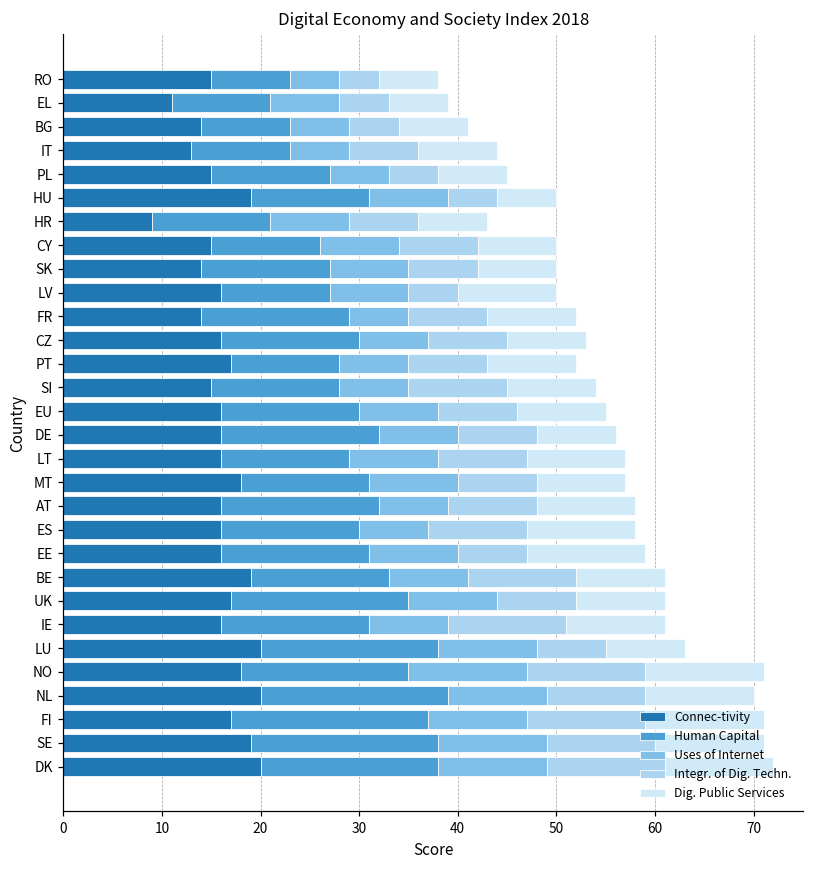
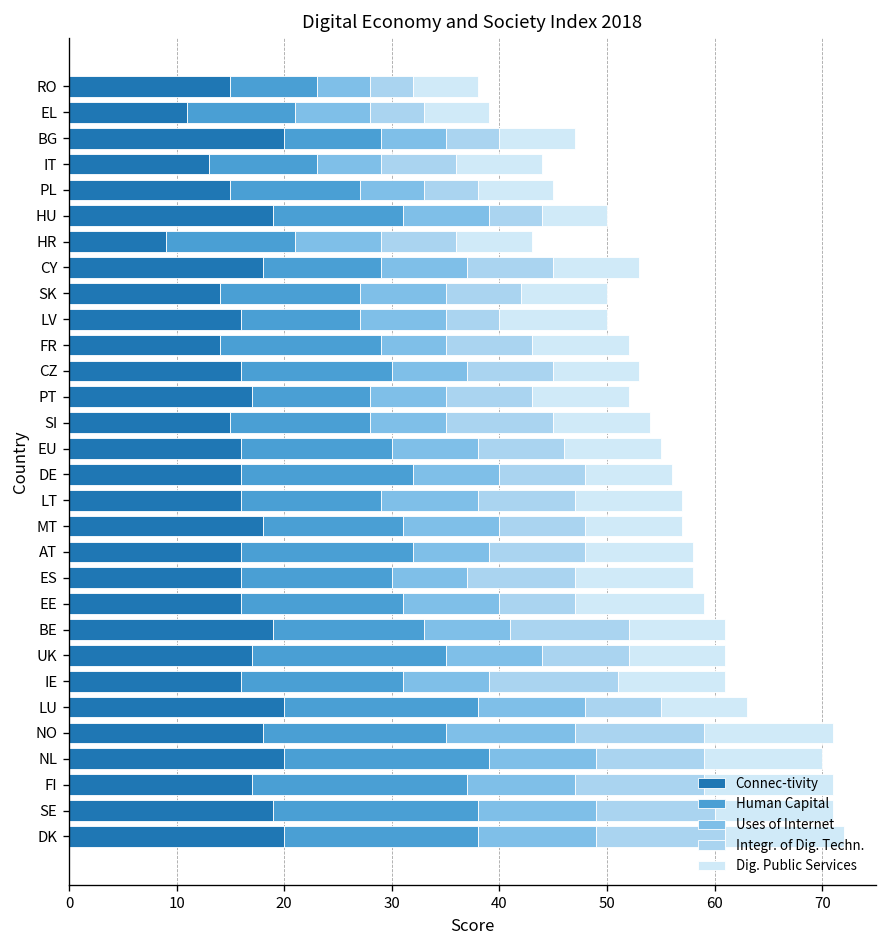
Connec-tivity, BG: 14 -> 20
Connec-tivity, CY: 15 -> 18
